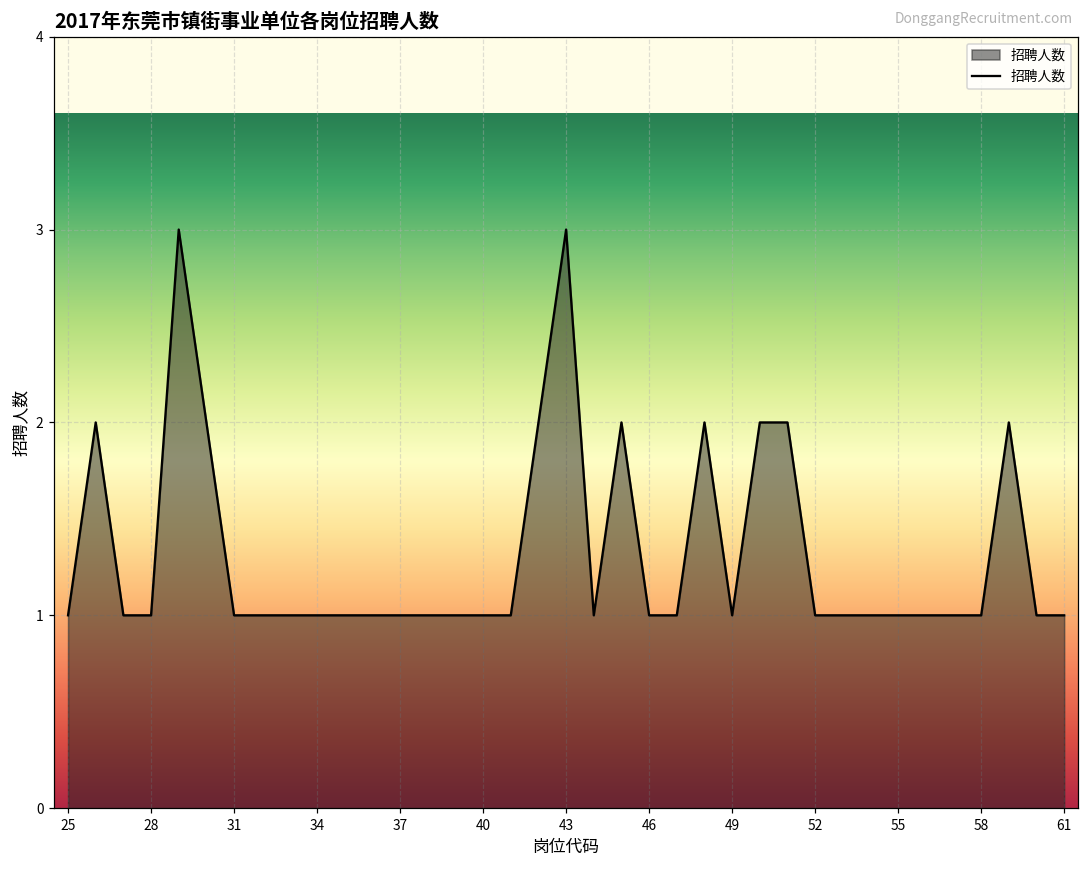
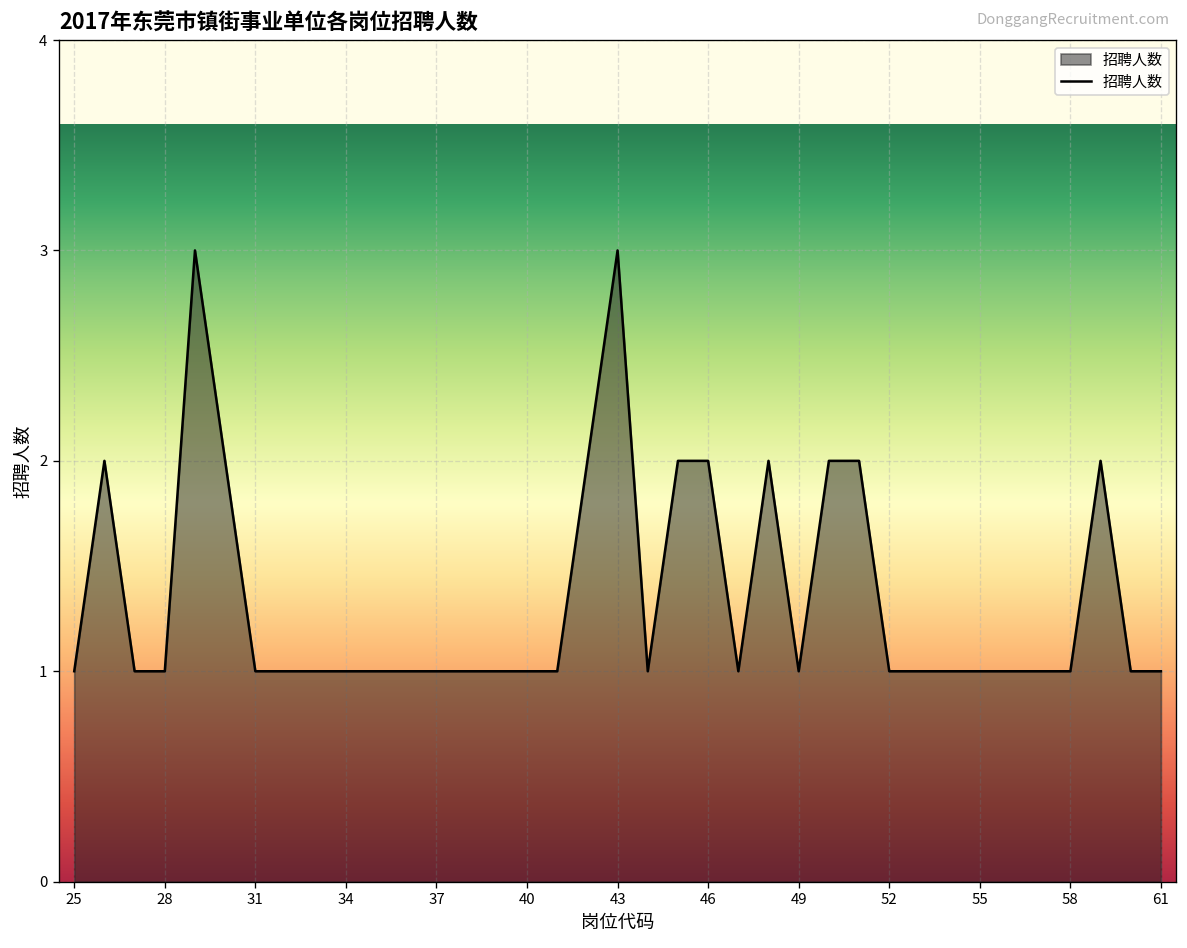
46: 1 -> 2
